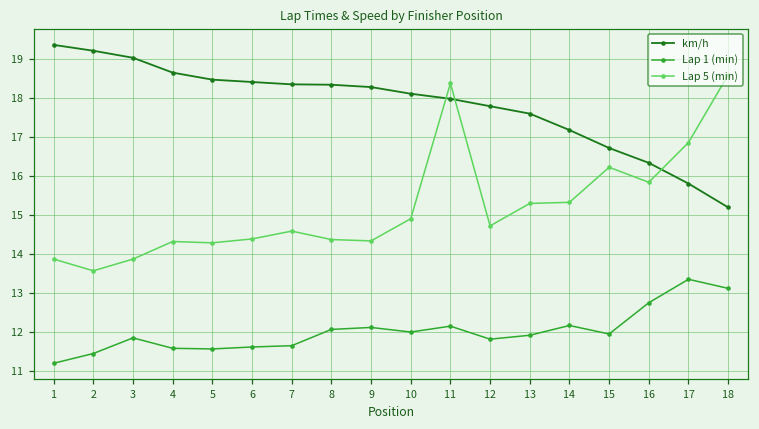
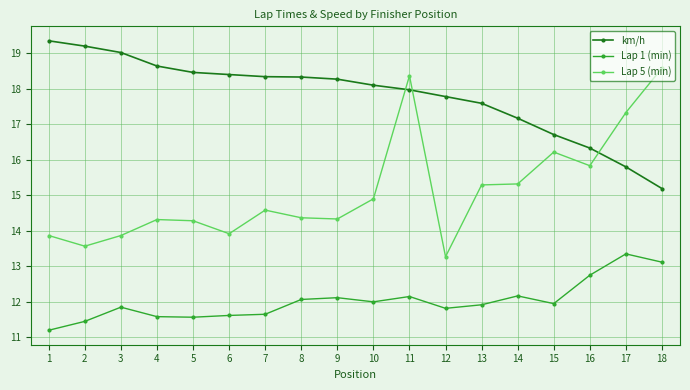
Lap 5 (min), 6: 14.4 -> 13.9
Lap 5 (min), 12: 14.7 -> 13.3
Lap 5 (min), 17: 16.9 -> 17.3
